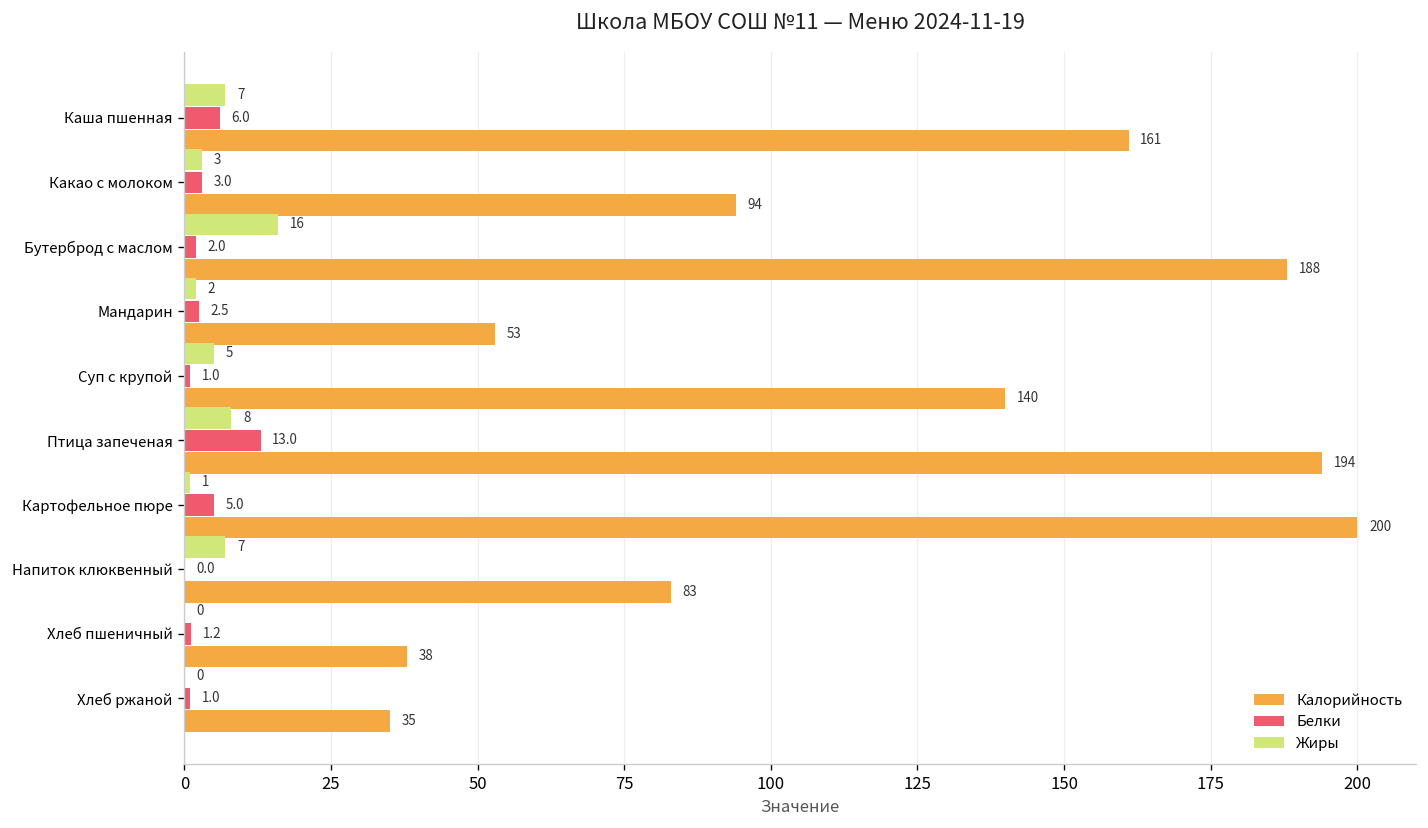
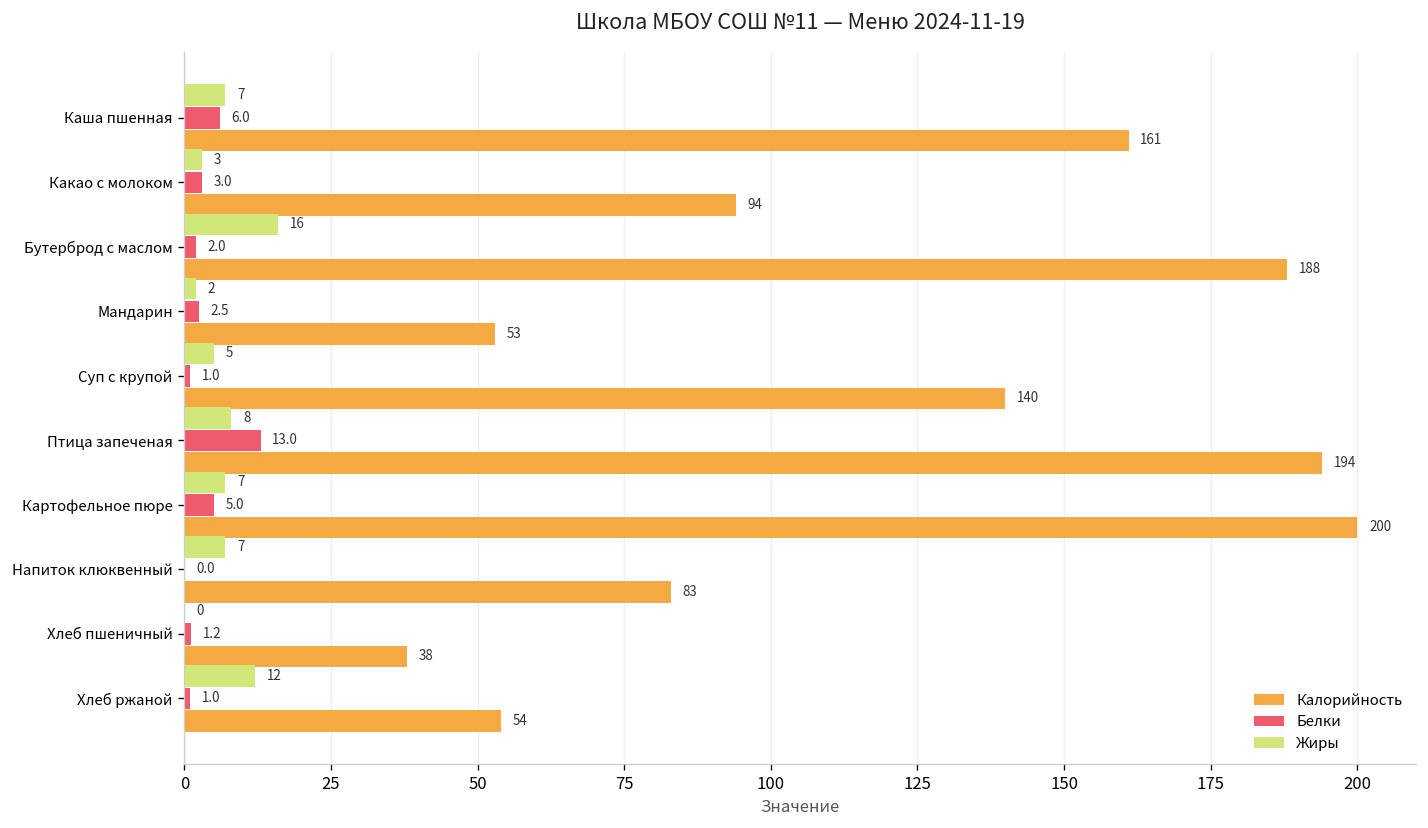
Жиры, Картофельное пюре: 1 -> 7
Жиры, Хлеб ржаной: 0 -> 12
Калорийность, Хлеб ржаной: 35 -> 54
